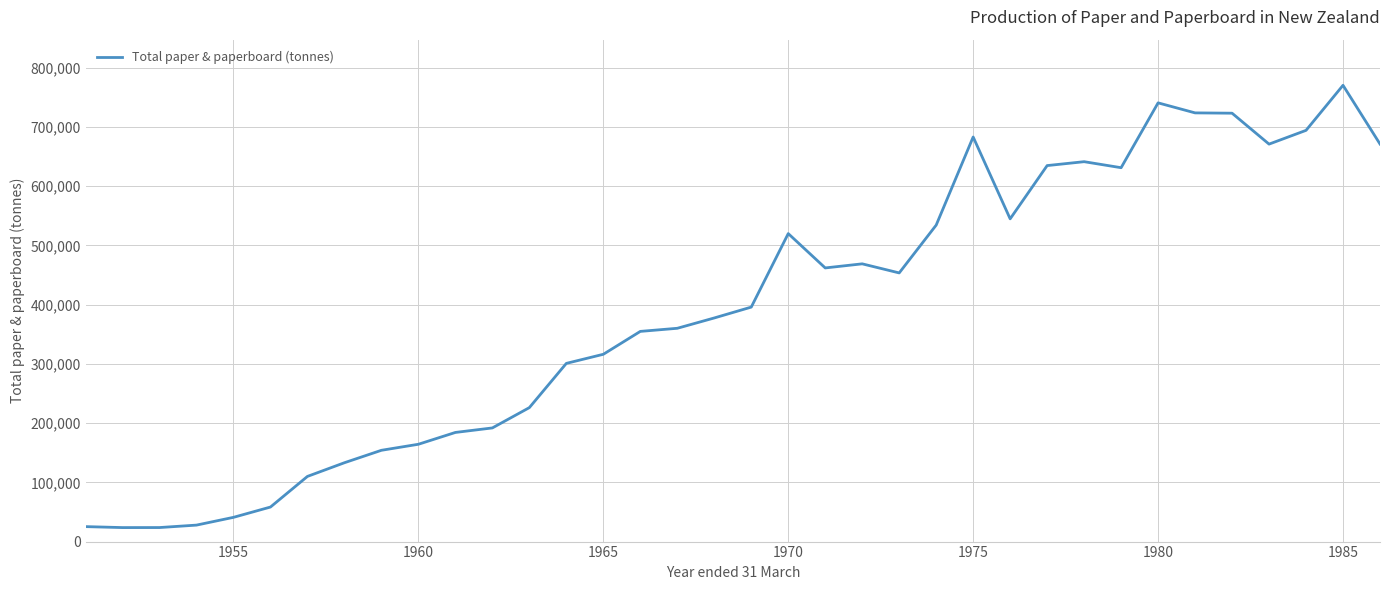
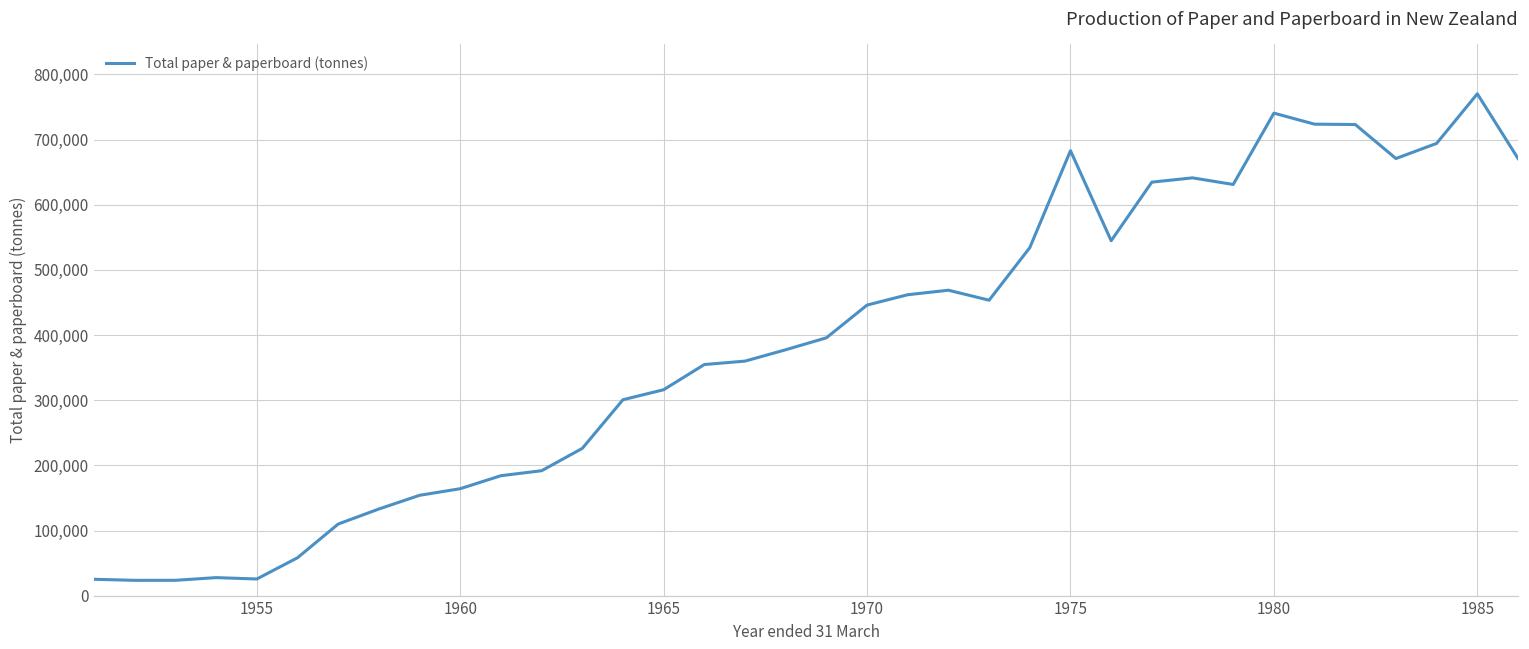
1955: 40,000 -> 30,000
1970: 520,000 -> 450,000
